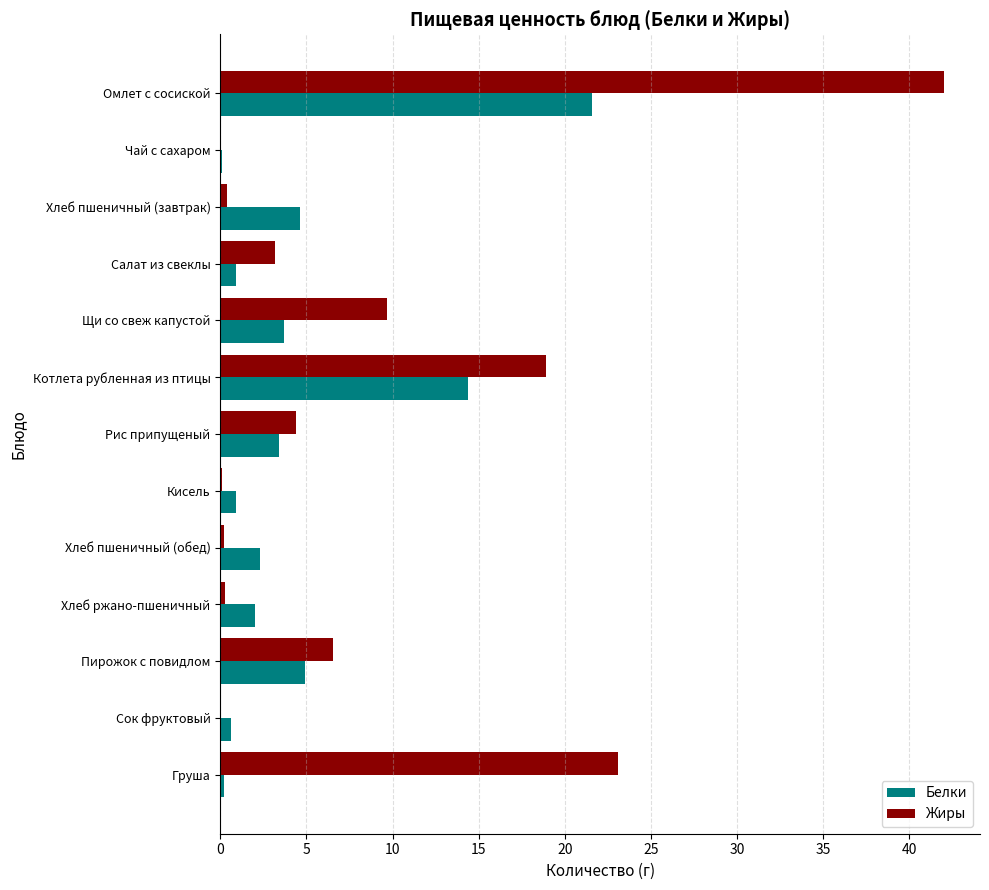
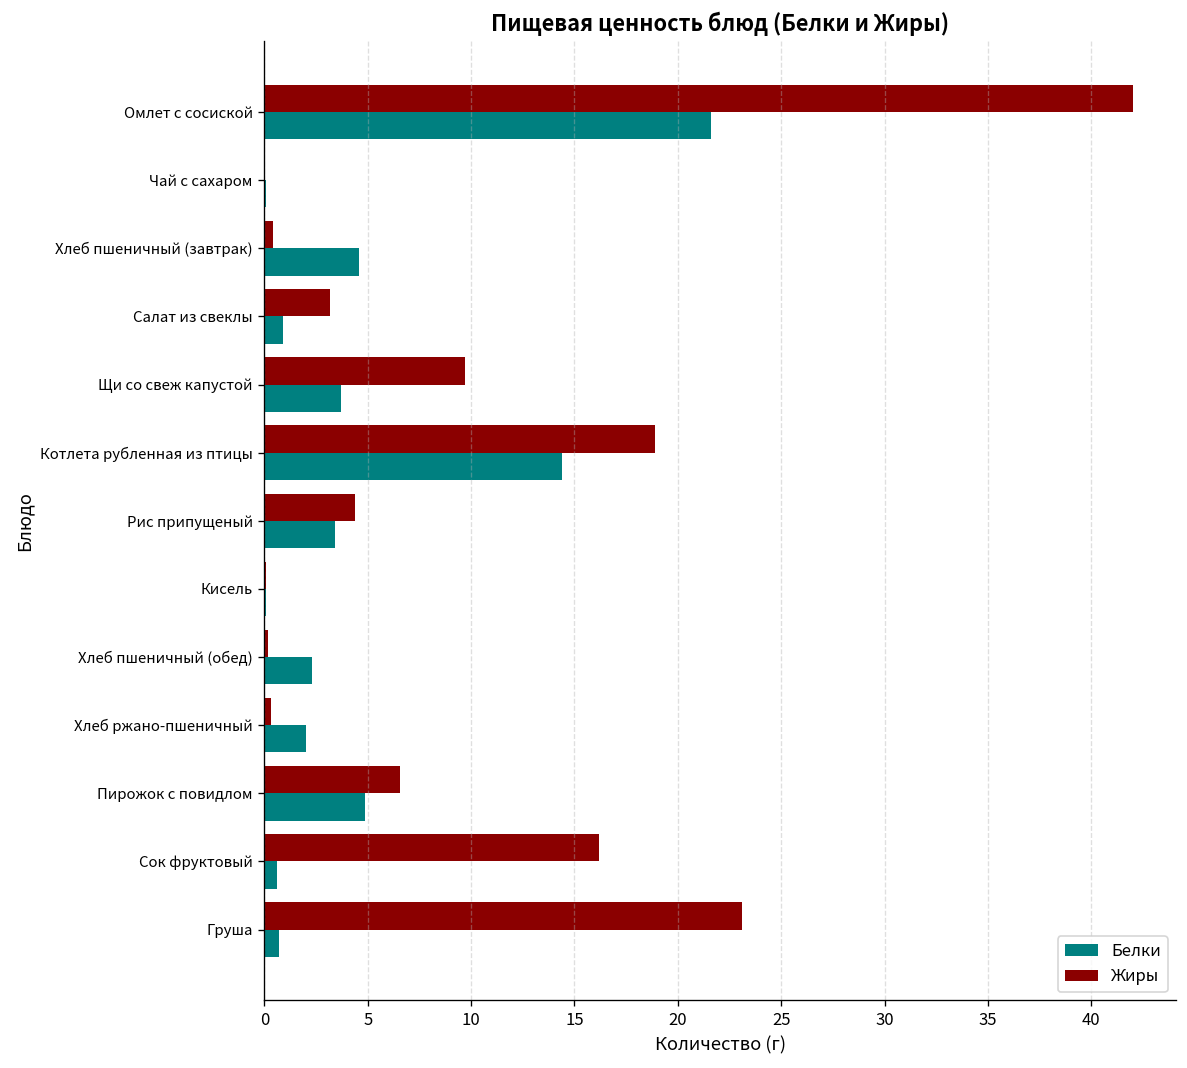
Белки, Кисель: 0.9 -> 0.1
Жиры, Сок фруктовый: 0.0 -> 16.2
Белки, Груша: 0.2 -> 0.7
